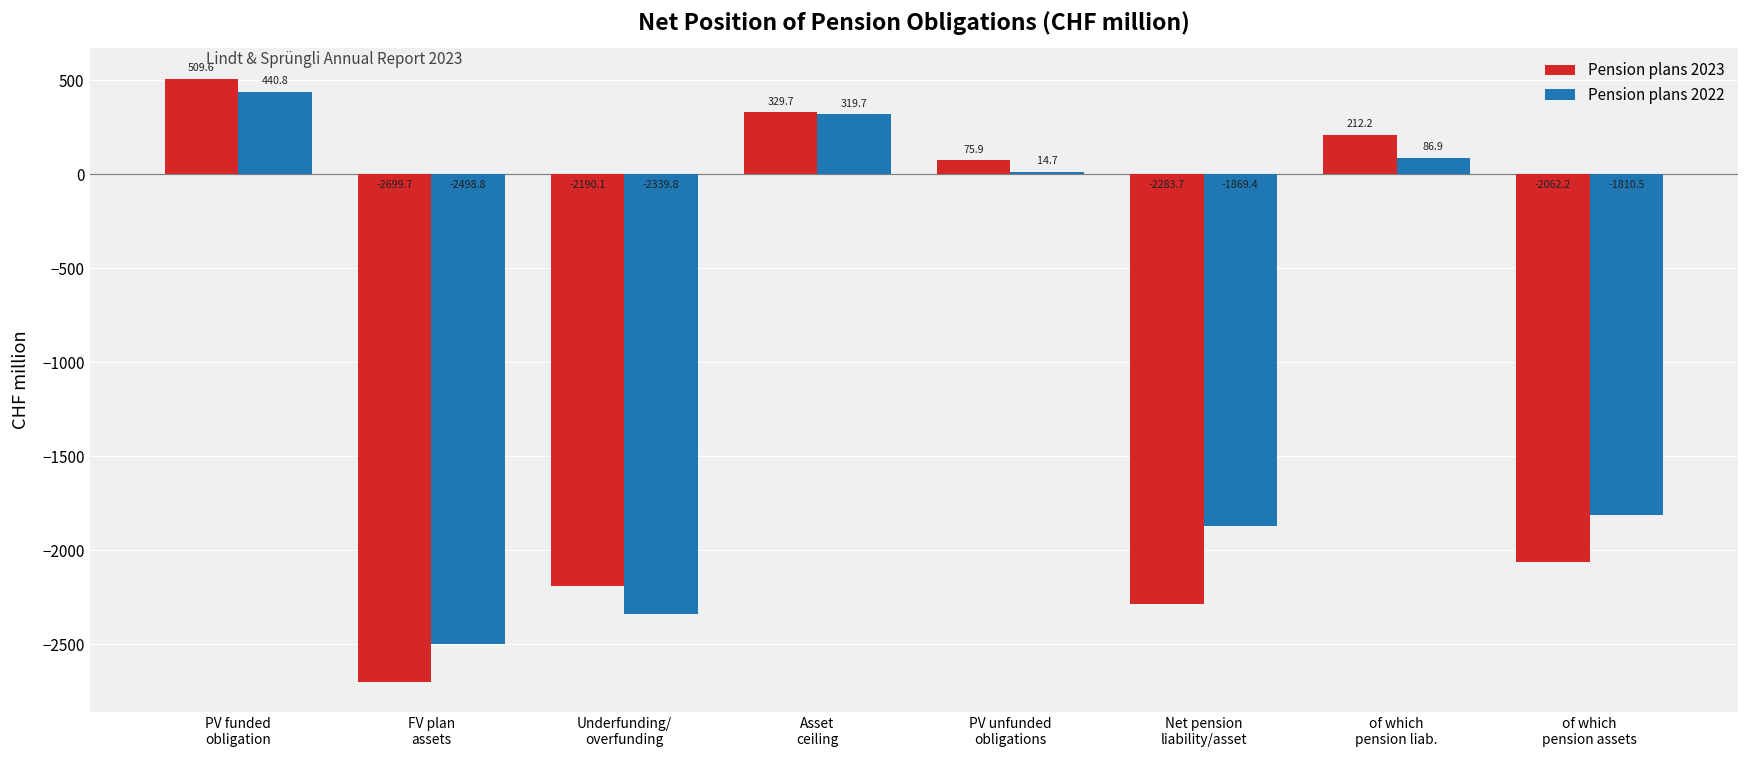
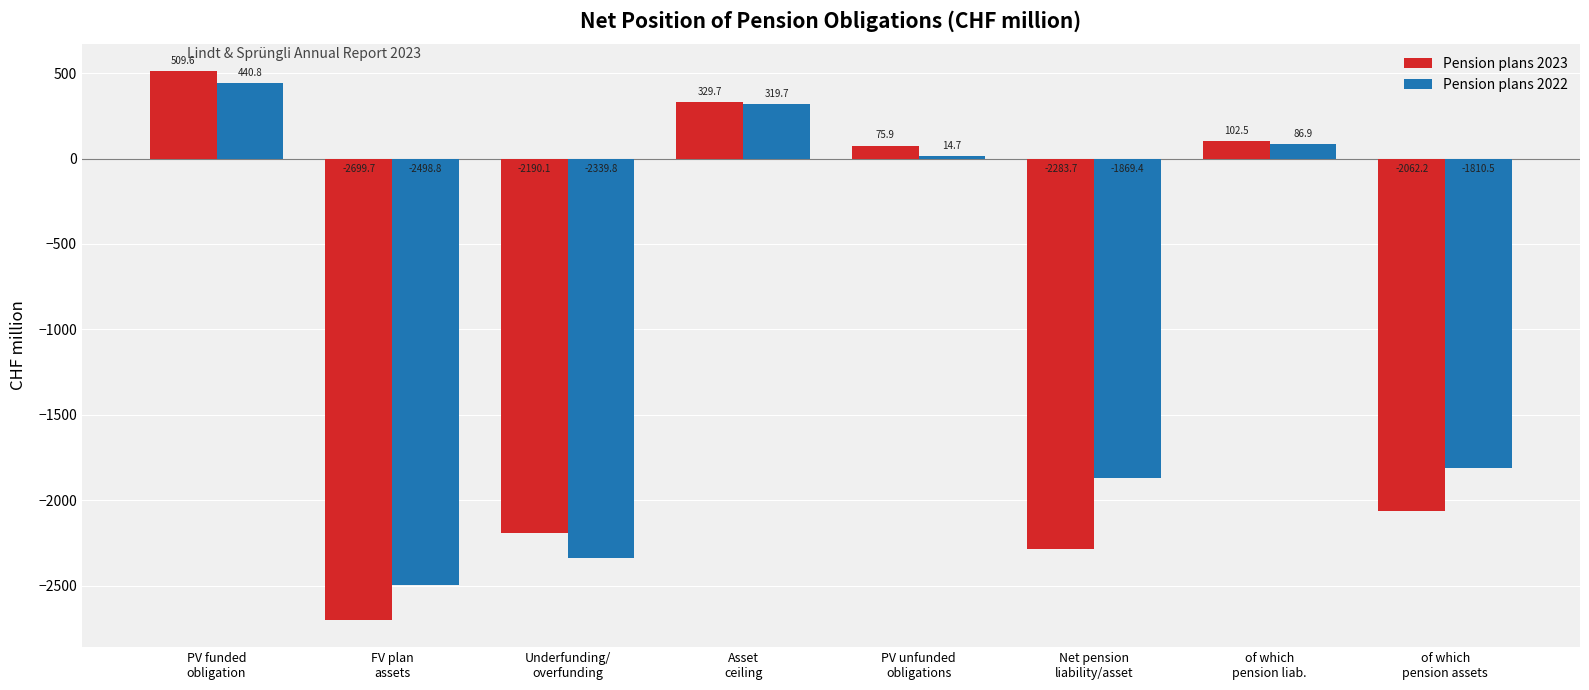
Pension plans 2023, of which pension liab.: 212.2 -> 102.5
